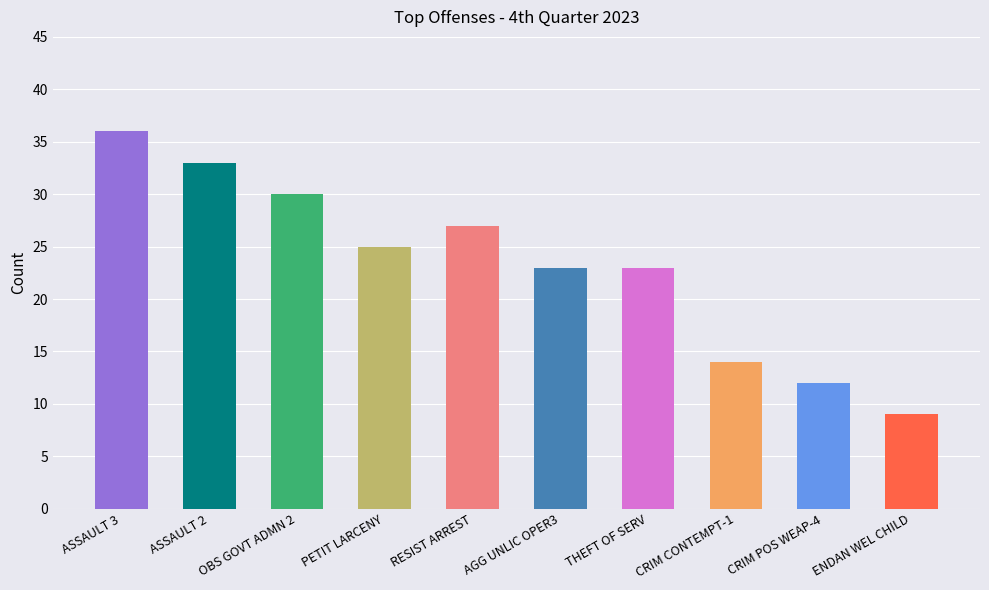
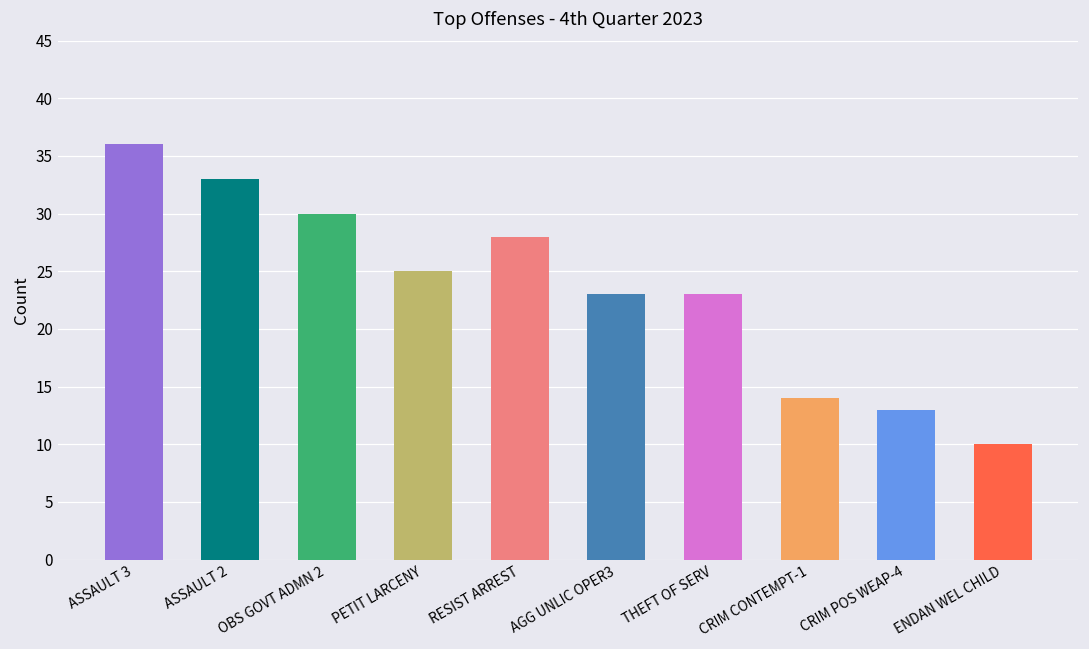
RESIST ARREST: 27 -> 28
CRIM POS WEAP-4: 12 -> 13
ENDAN WEL CHILD: 9 -> 10
